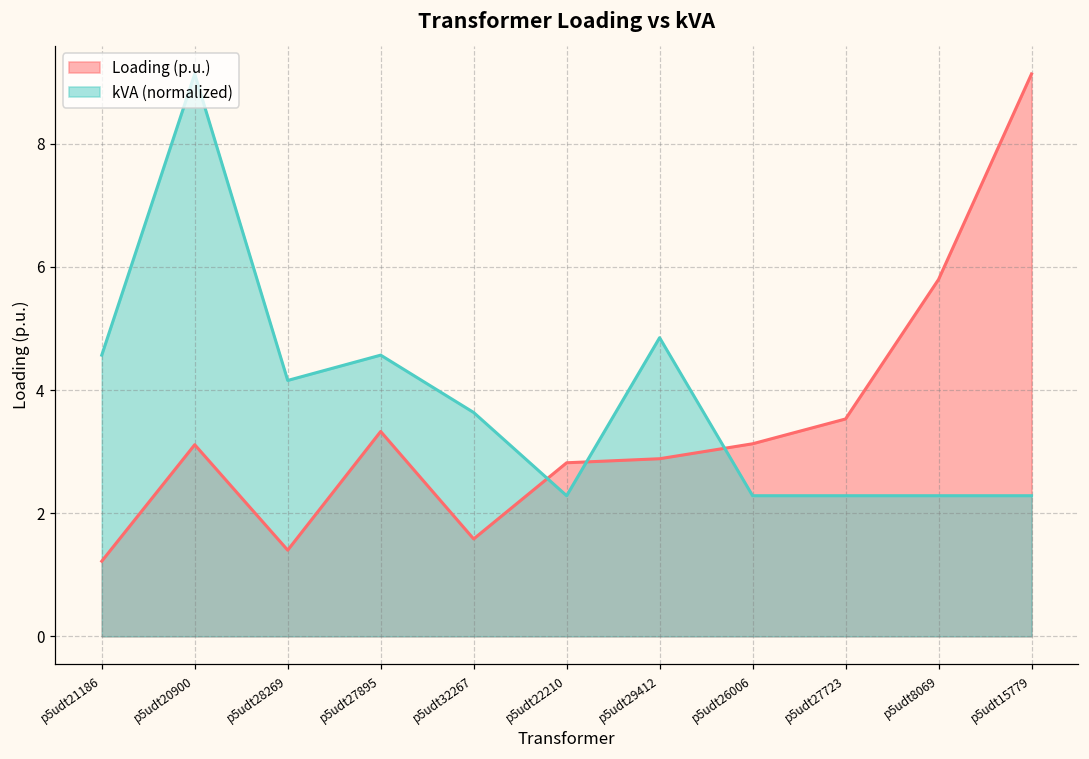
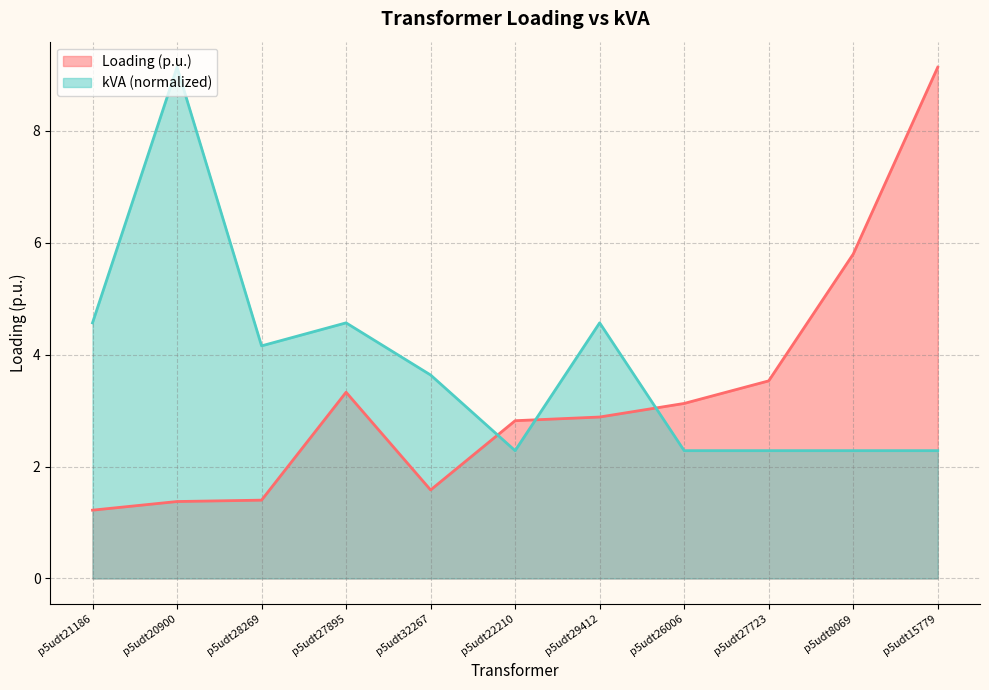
Loading (p.u.), p5udt20900: 3.1 -> 1.4
kVA (normalized), p5udt29412: 4.9 -> 4.6
